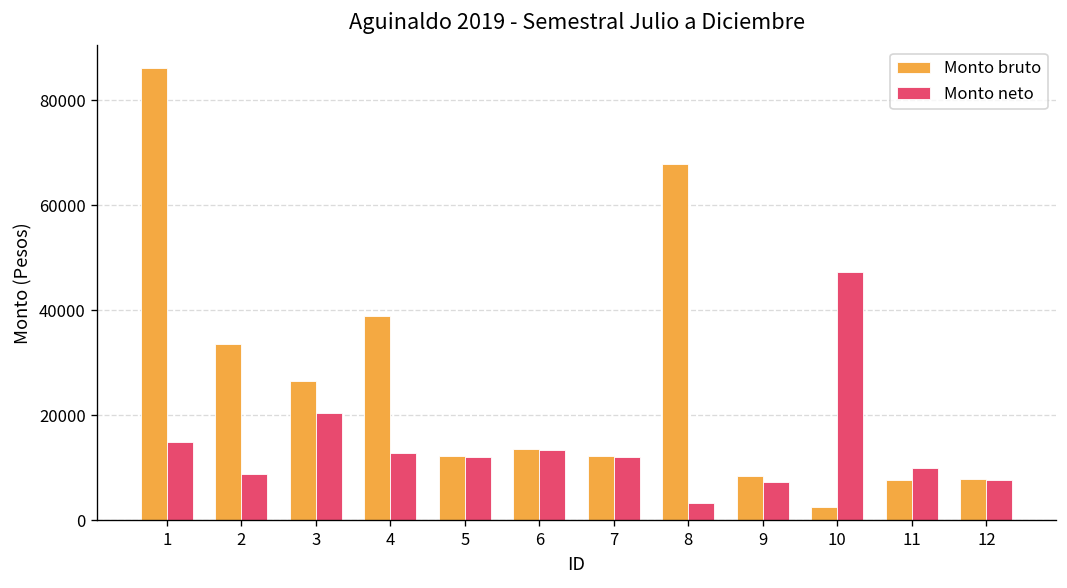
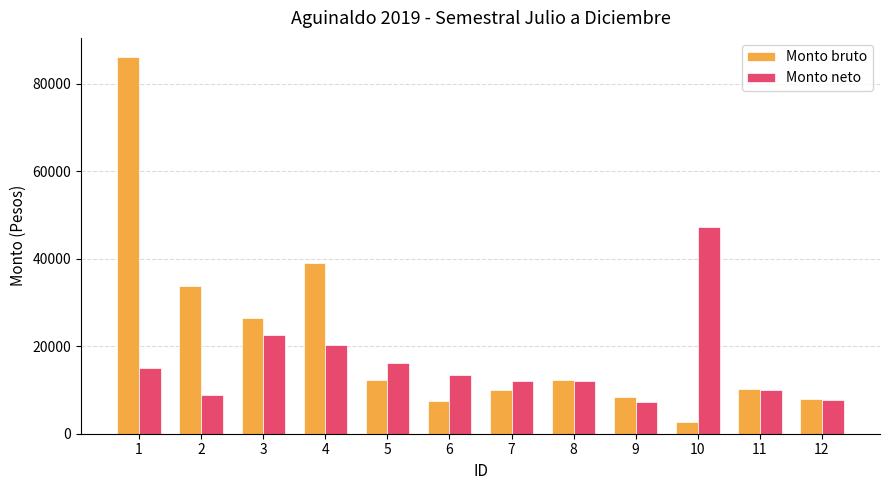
Monto neto, 3: 20000 -> 23000
Monto neto, 4: 13000 -> 20000
Monto neto, 5: 12000 -> 16000
Monto bruto, 6: 14000 -> 8000
Monto bruto, 7: 12000 -> 10000
Monto bruto, 8: 68000 -> 12000
Monto neto, 8: 3000 -> 12000
Monto bruto, 11: 8000 -> 10000
